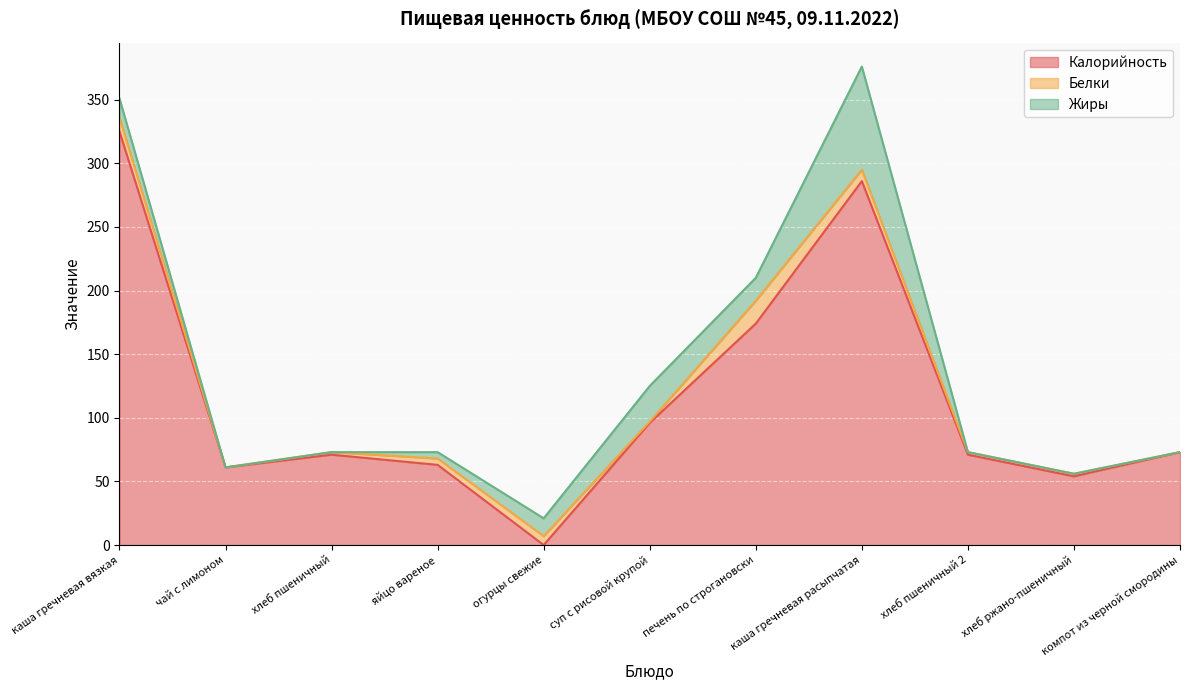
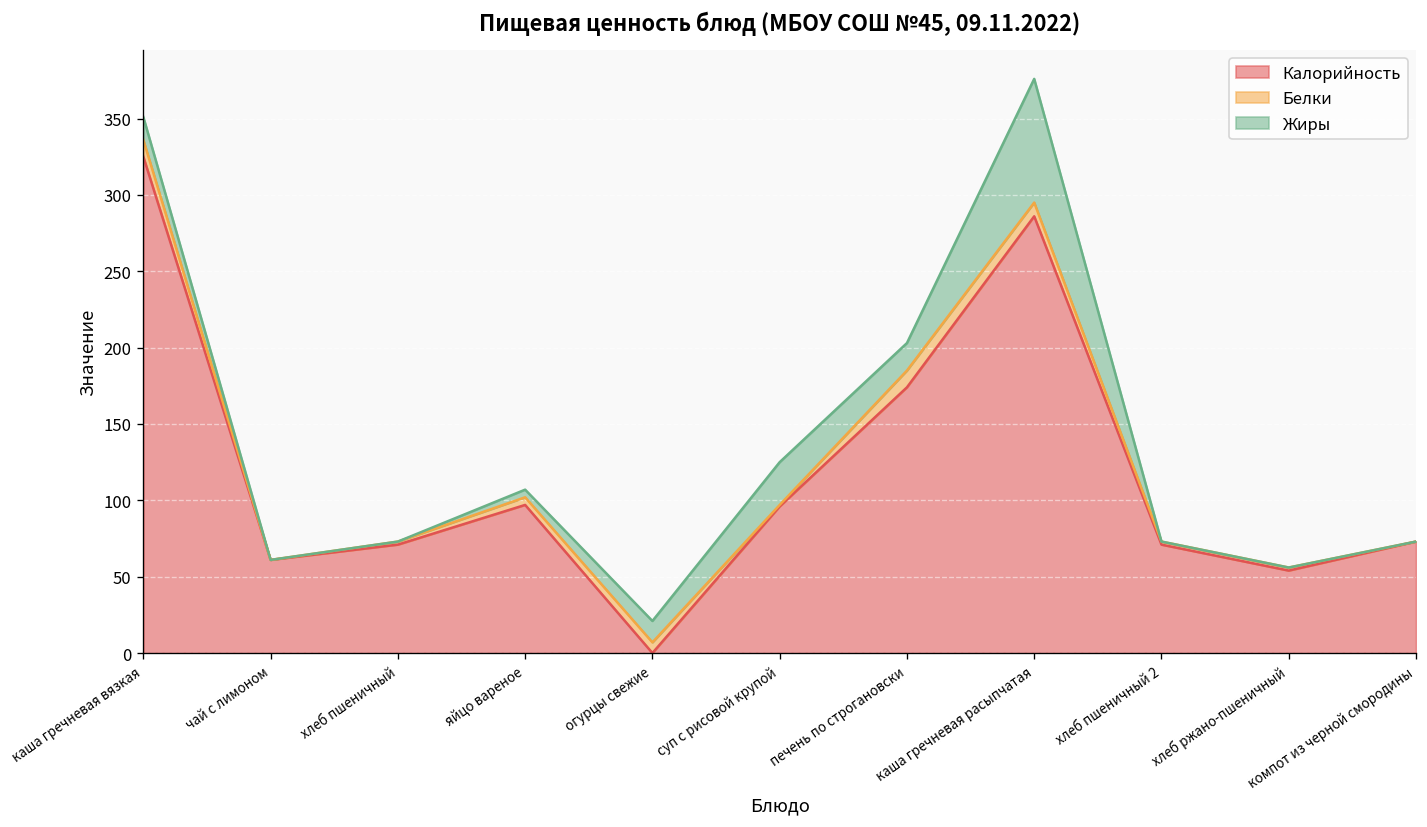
Калорийность, яйцо вареное: 63 -> 97
Белки, печень по строгановски: 18 -> 11
